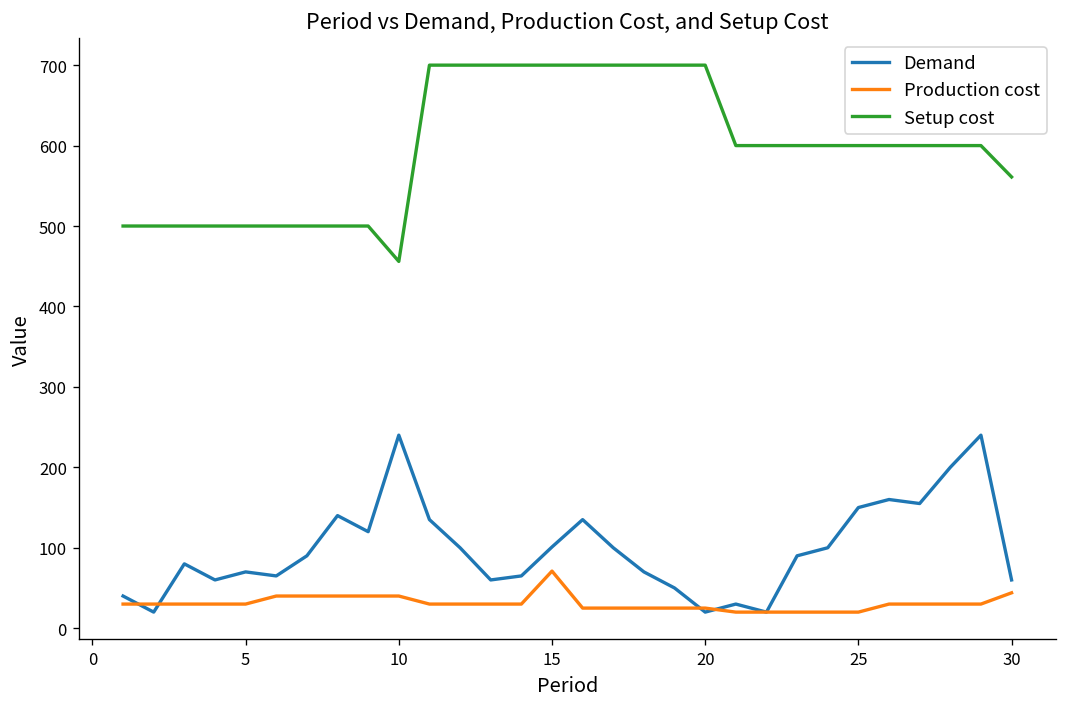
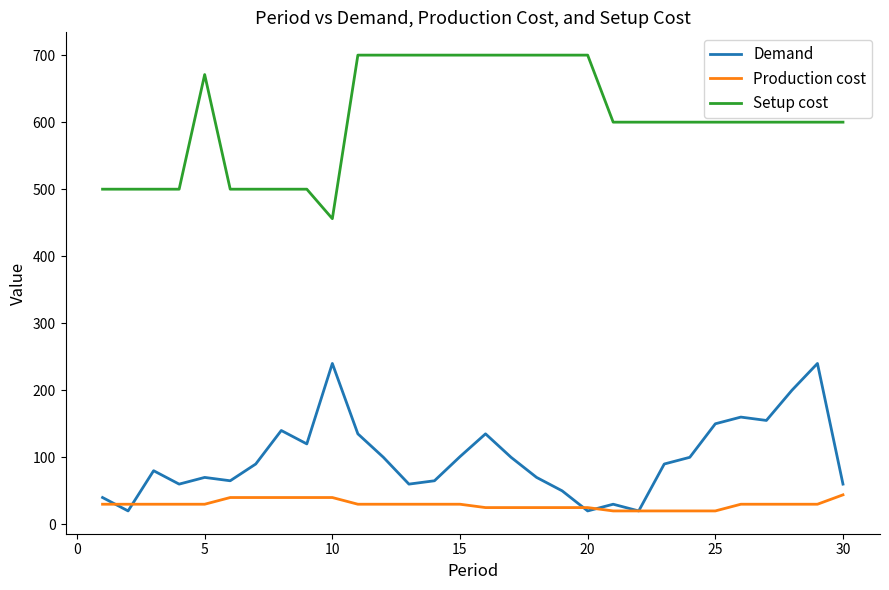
Setup cost, 5: 500 -> 670
Production cost, 15: 70 -> 30
Setup cost, 30: 560 -> 600
